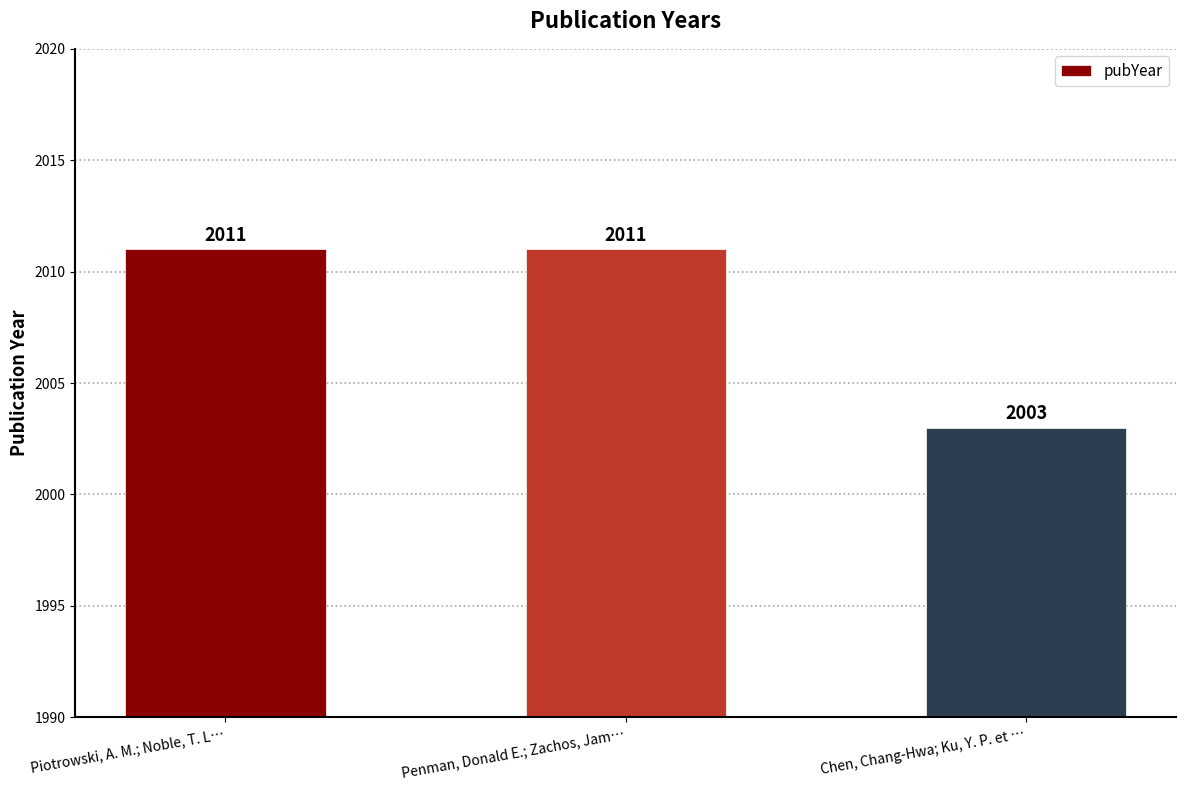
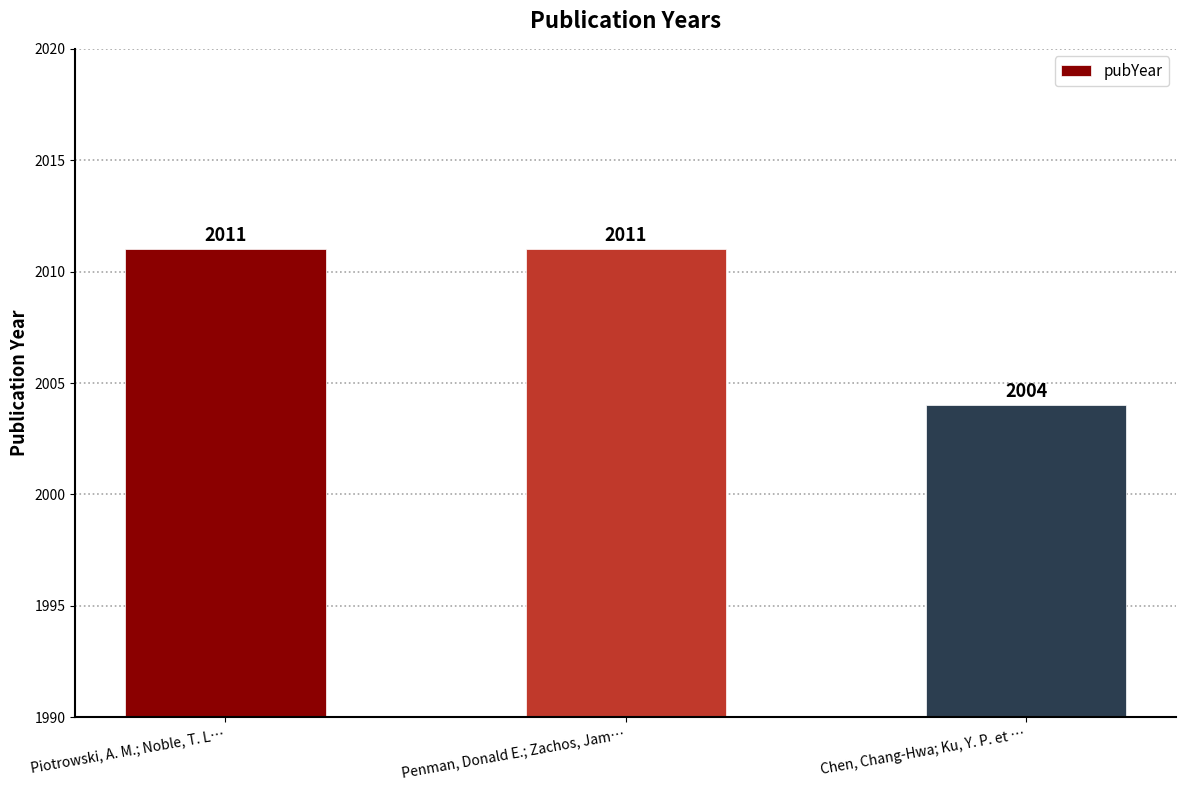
Chen, Chang-Hwa; Ku, Y. P. et …: 2003 -> 2004
